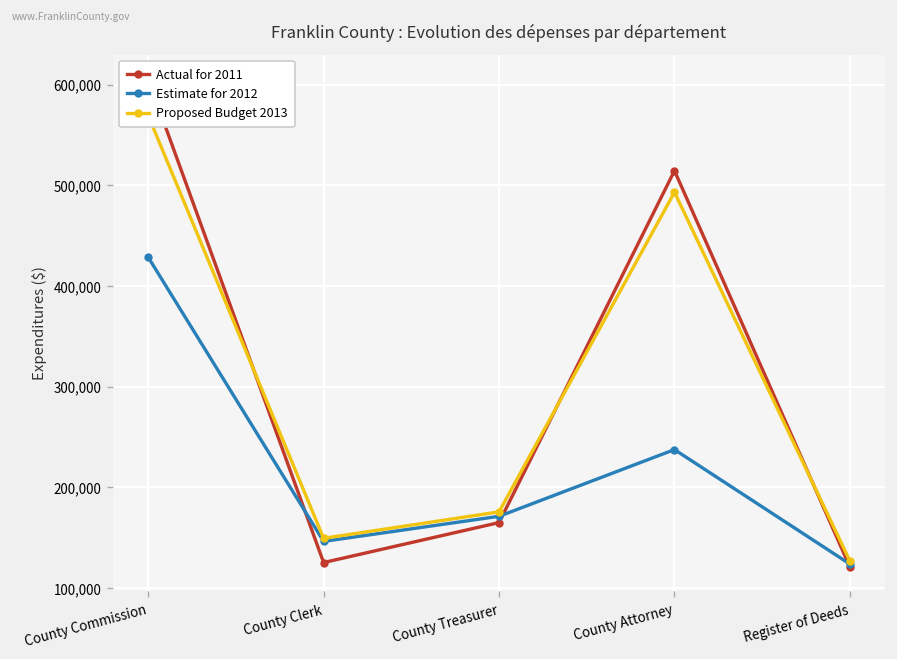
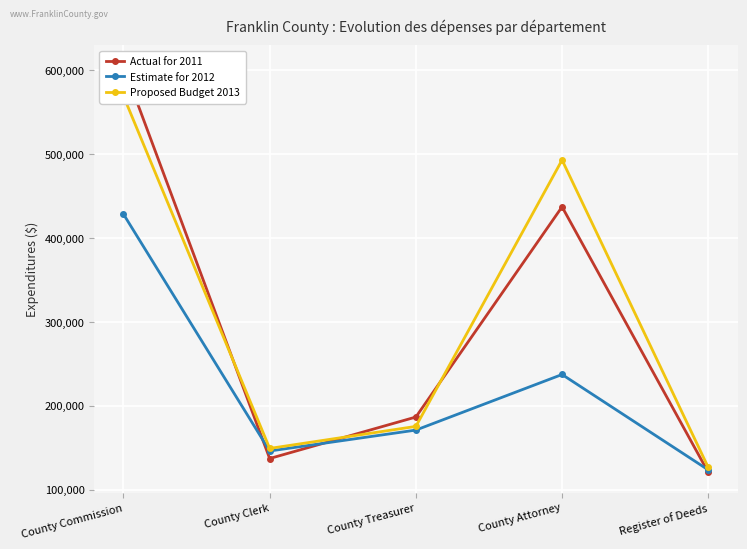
Actual for 2011, County Clerk: 130,000 -> 140,000
Actual for 2011, County Treasurer: 160,000 -> 190,000
Actual for 2011, County Attorney: 510,000 -> 440,000
